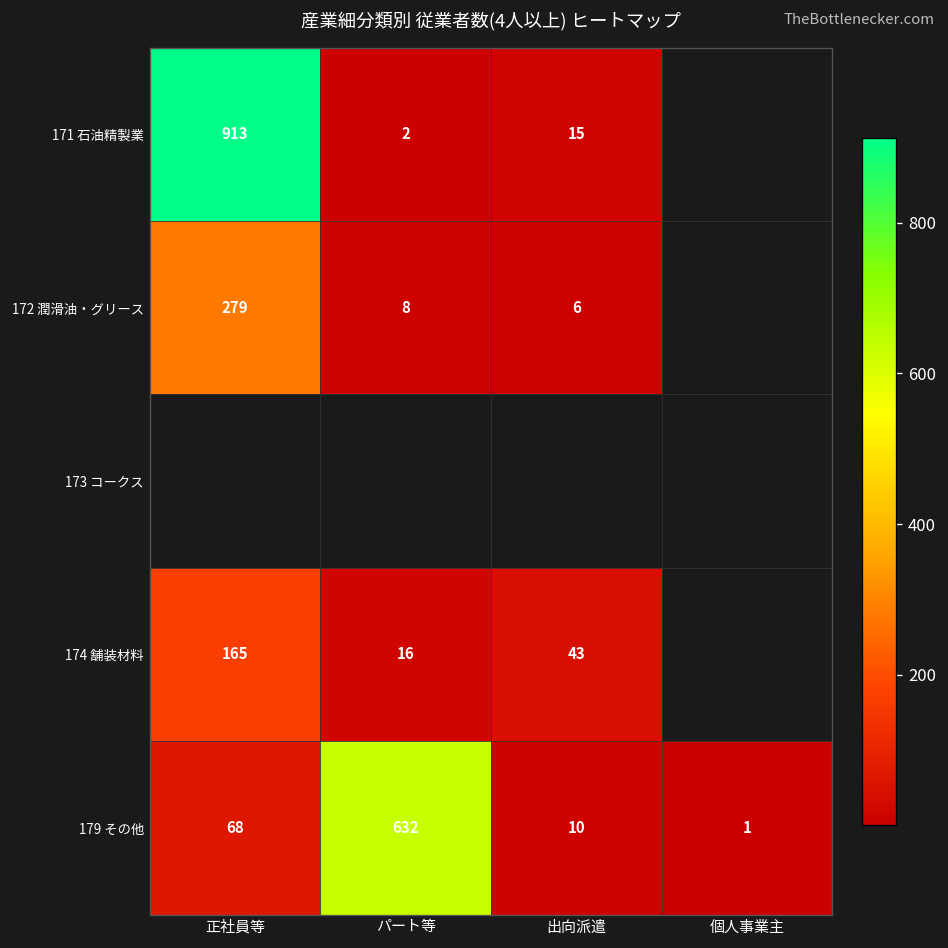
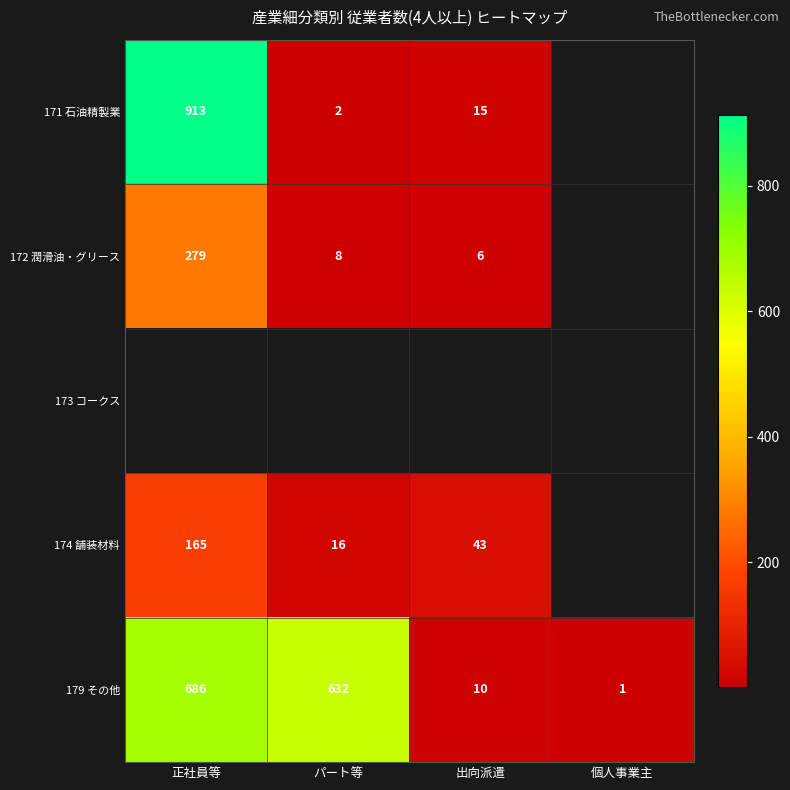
179 その他, 正社員等: 68 -> 686
